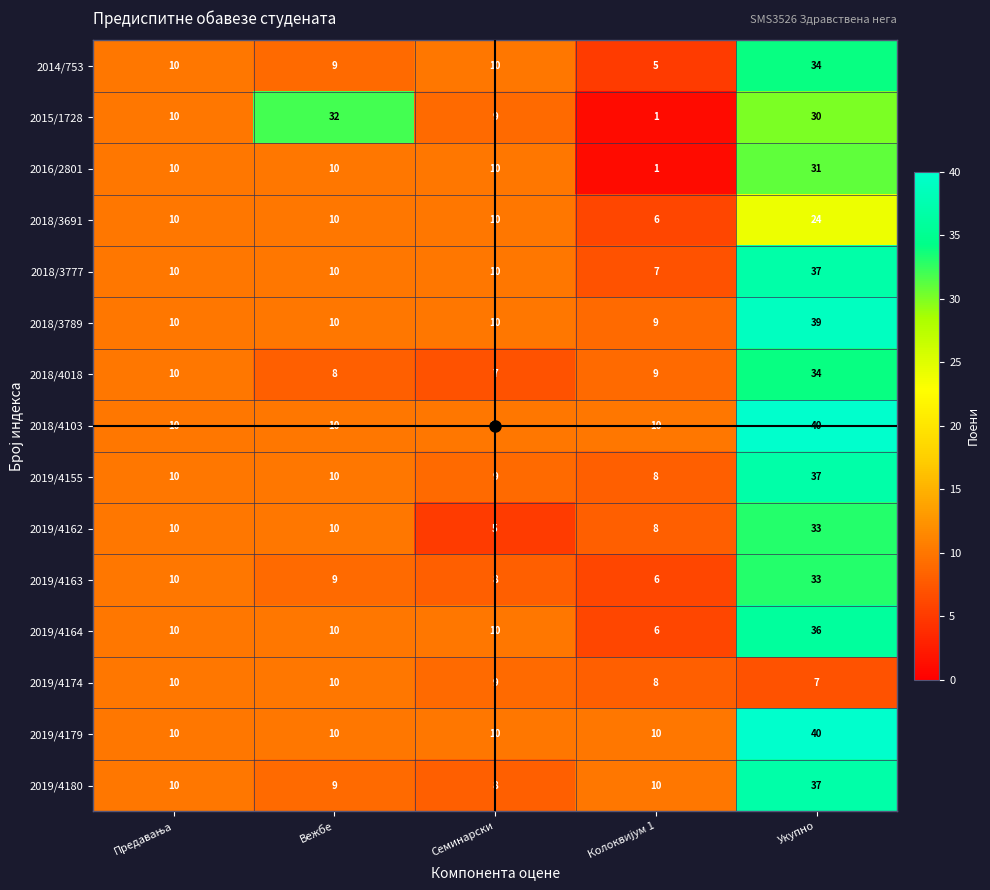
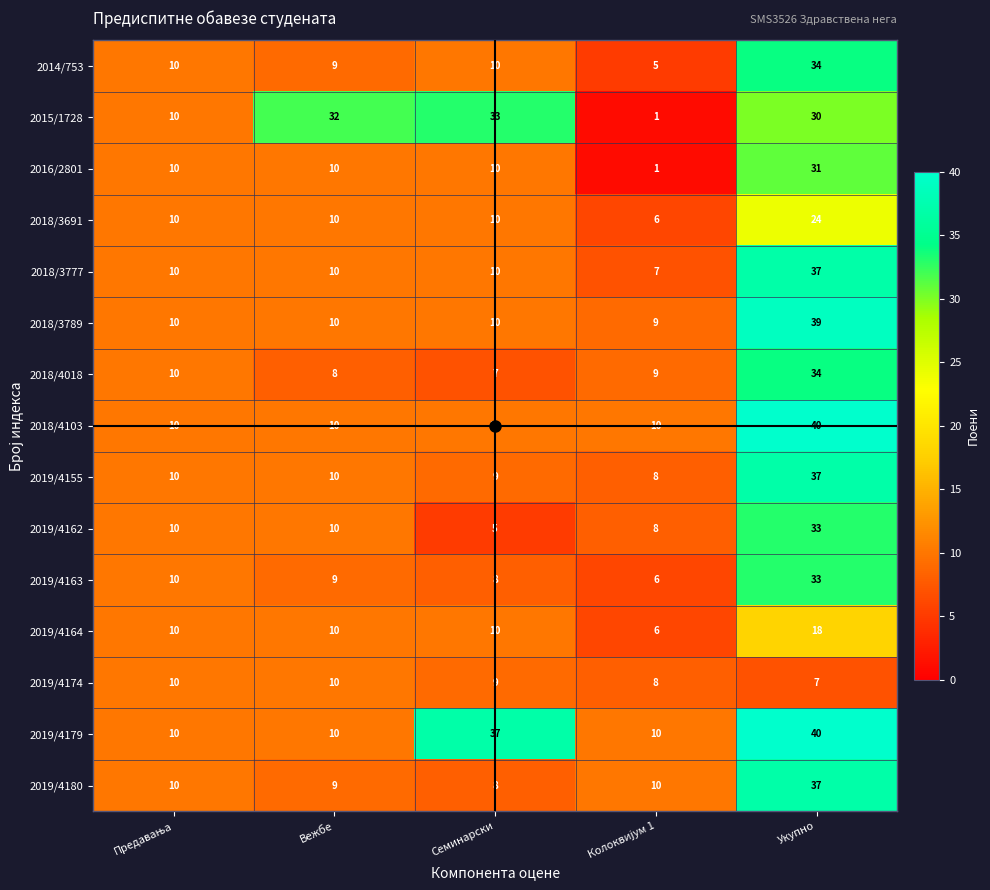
2015/1728, Семинарски: 9 -> 33
2019/4164, Укупно: 36 -> 18
2019/4179, Семинарски: 10 -> 37
